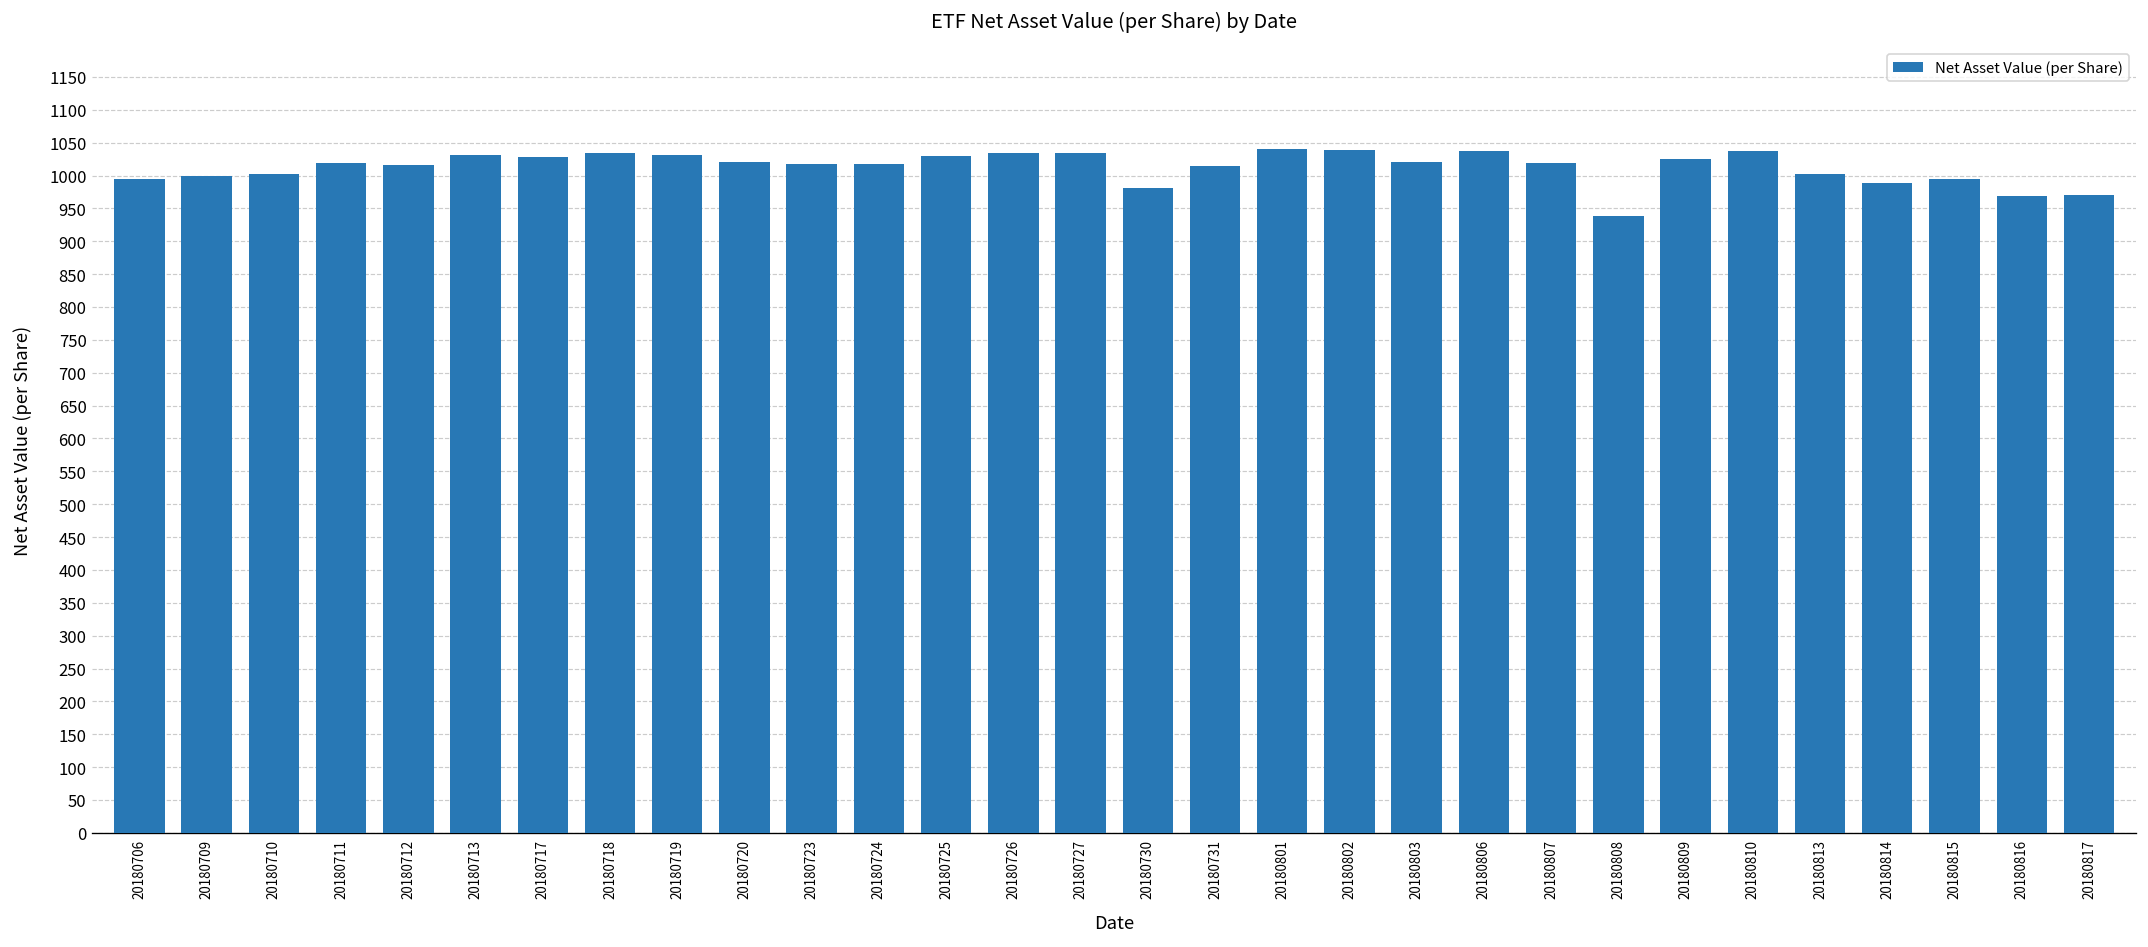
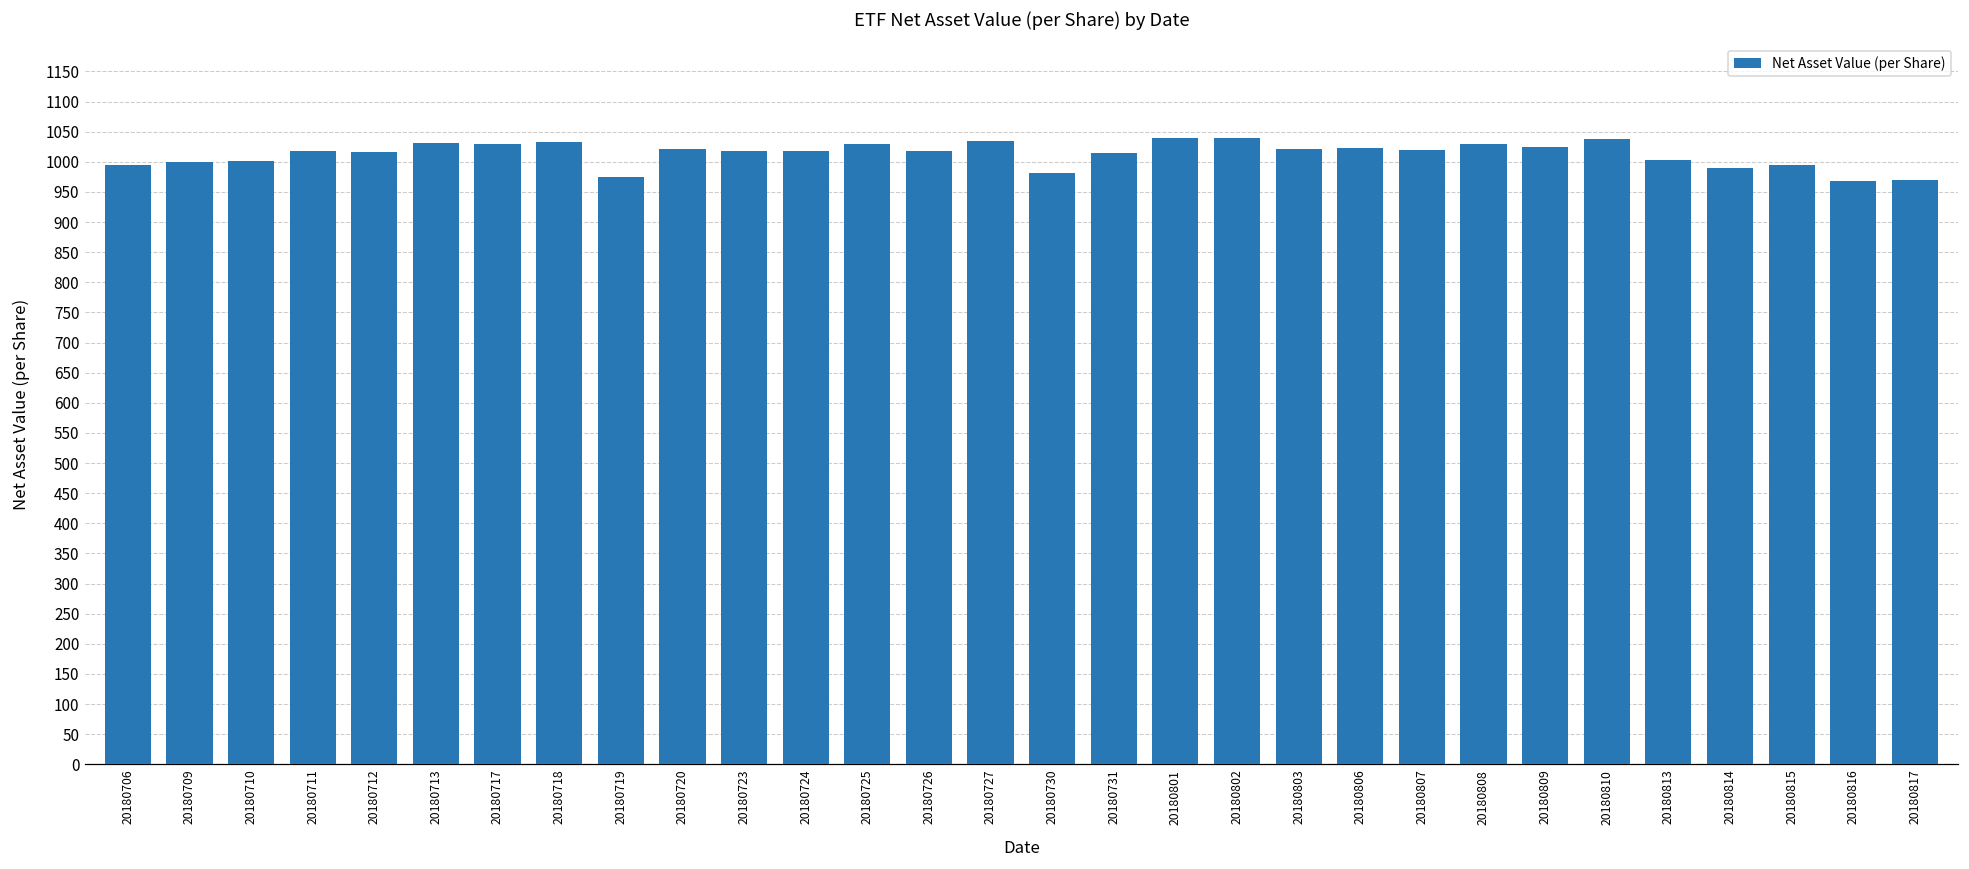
20180719: 1030 -> 980
20180726: 1030 -> 1020
20180806: 1040 -> 1020
20180808: 940 -> 1030
